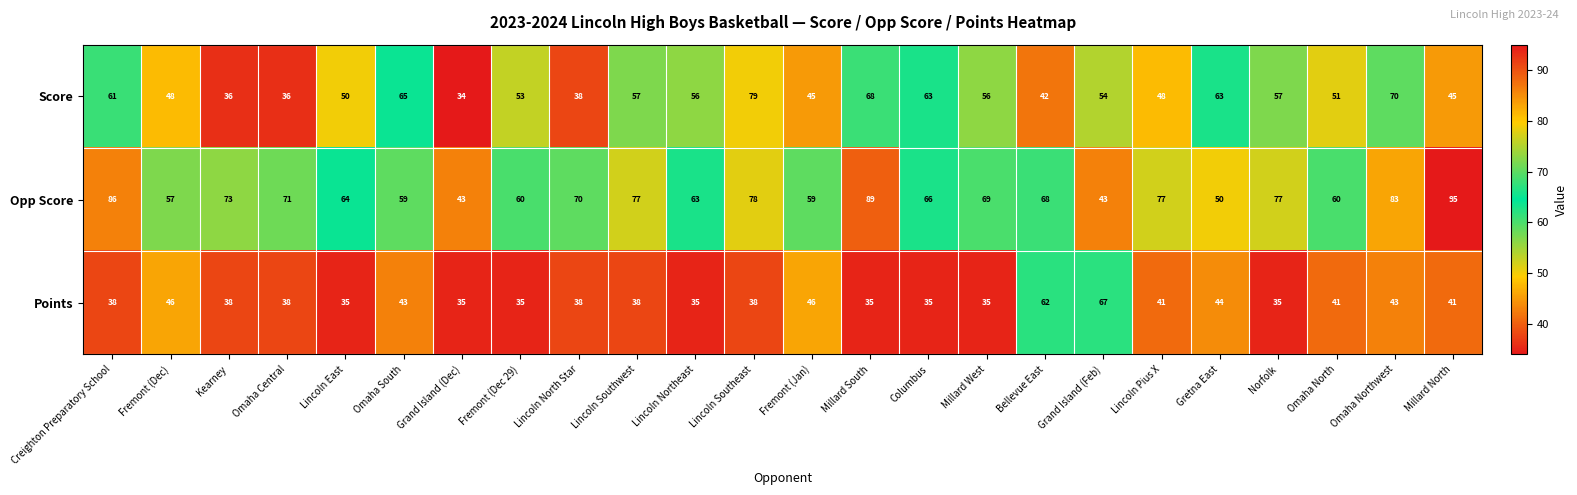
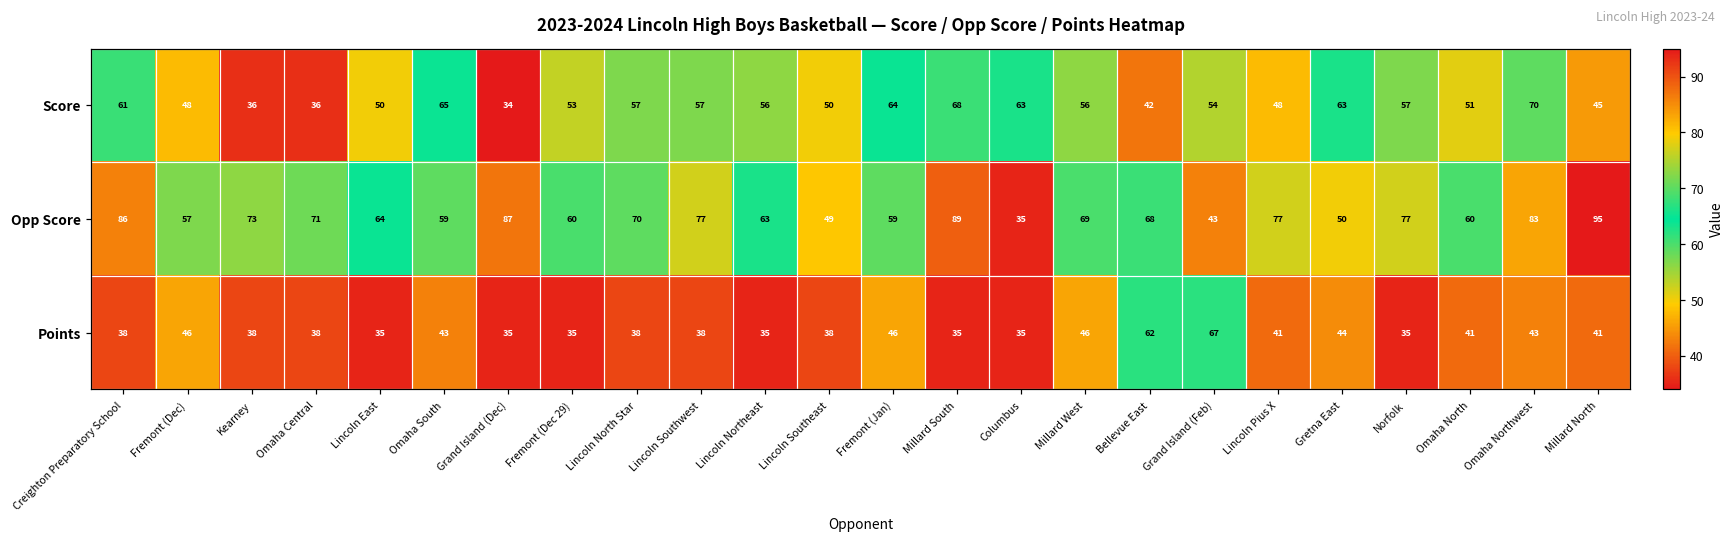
Score, Lincoln North Star: 38 -> 57
Score, Lincoln Southeast: 79 -> 50
Score, Fremont (Jan): 45 -> 64
Opp Score, Grand Island (Dec): 43 -> 87
Opp Score, Lincoln Southeast: 78 -> 49
Opp Score, Columbus: 66 -> 35
Points, Millard West: 35 -> 46
